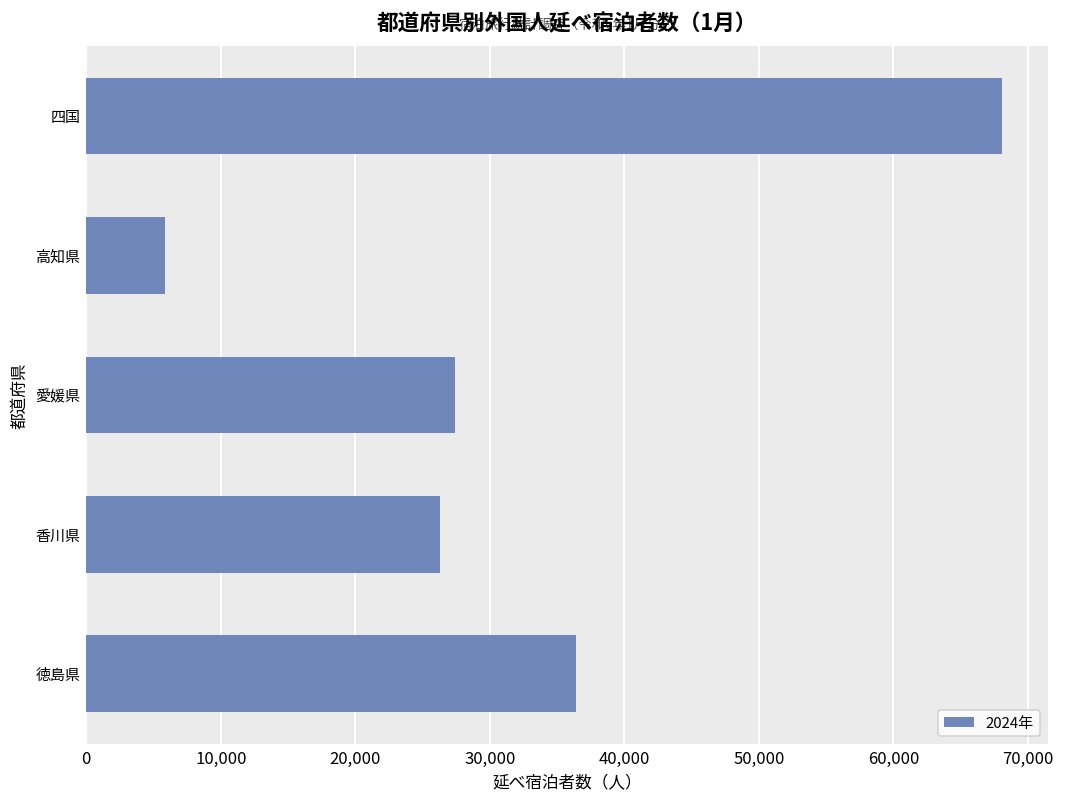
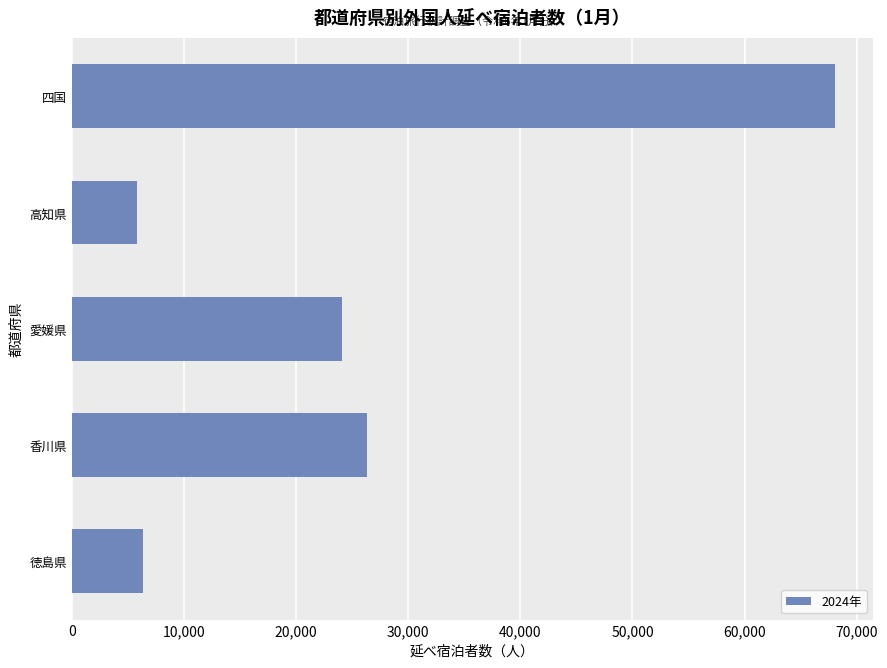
愛媛県: 27,400 -> 24,100
徳島県: 36,400 -> 6,400
